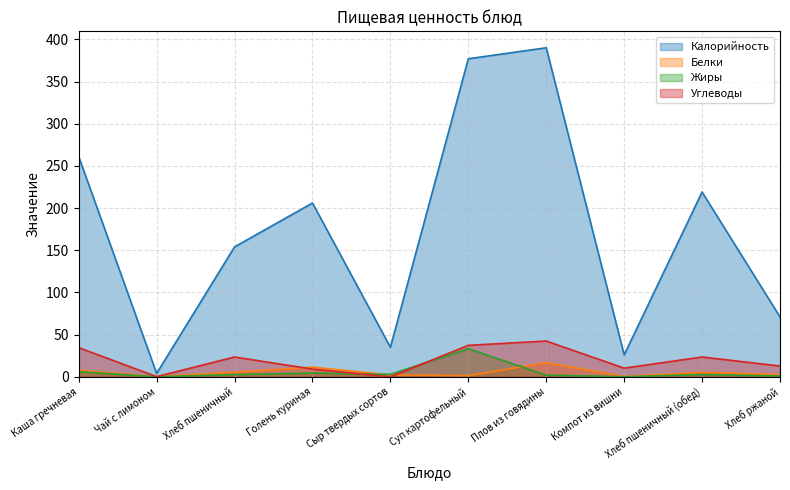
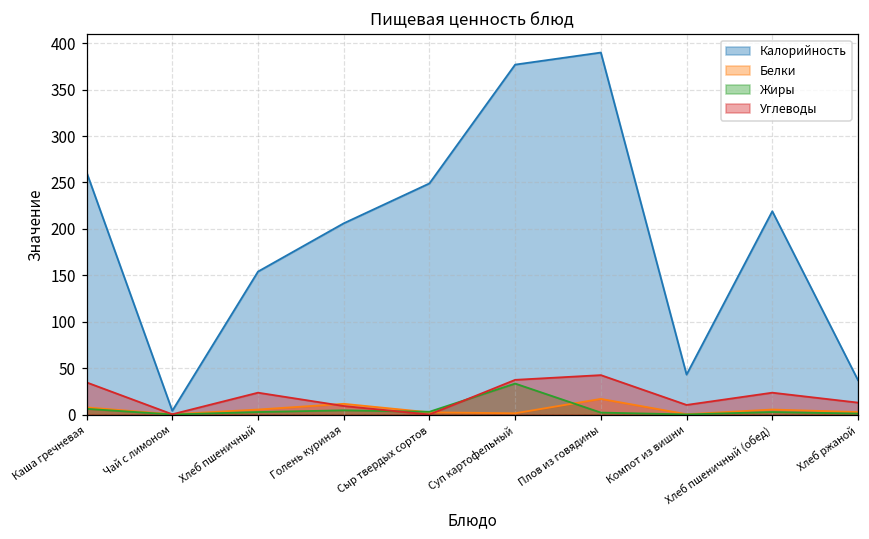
Калорийность, Сыр твердых сортов: 40 -> 250
Калорийность, Компот из вишни: 30 -> 40
Калорийность, Хлеб ржаной: 70 -> 40
